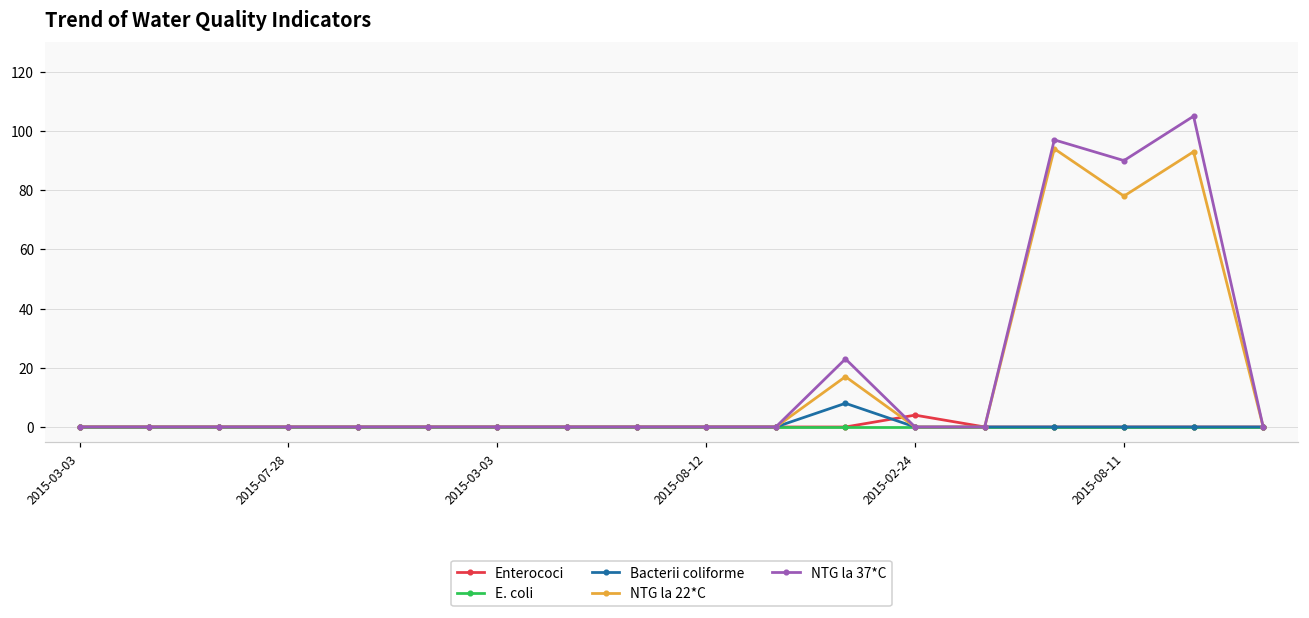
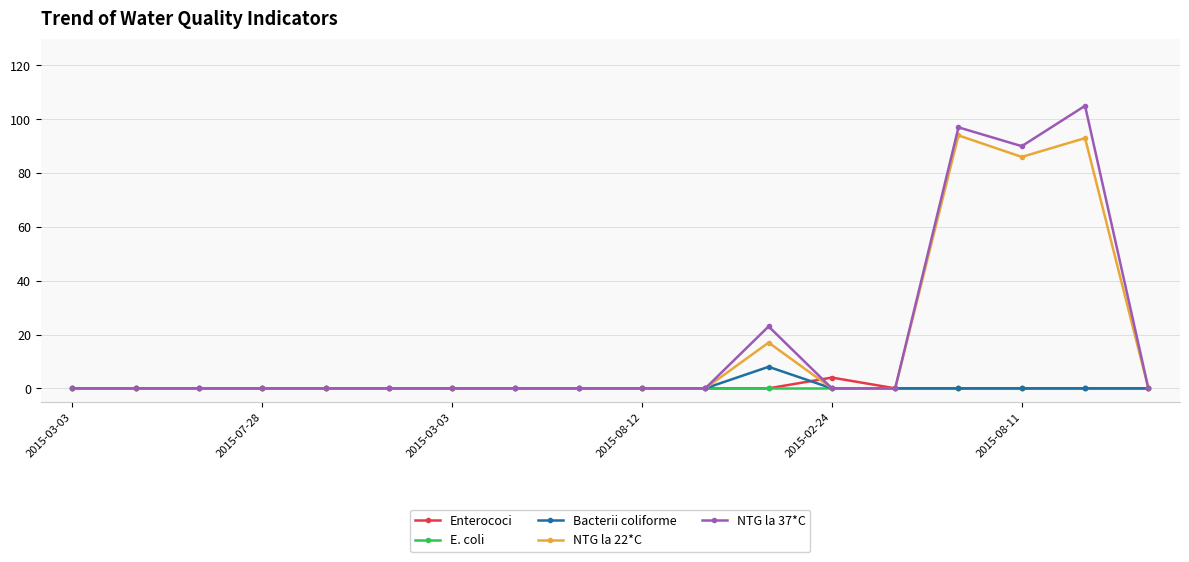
NTG la 22*C, 2015-08-11: 78 -> 86
